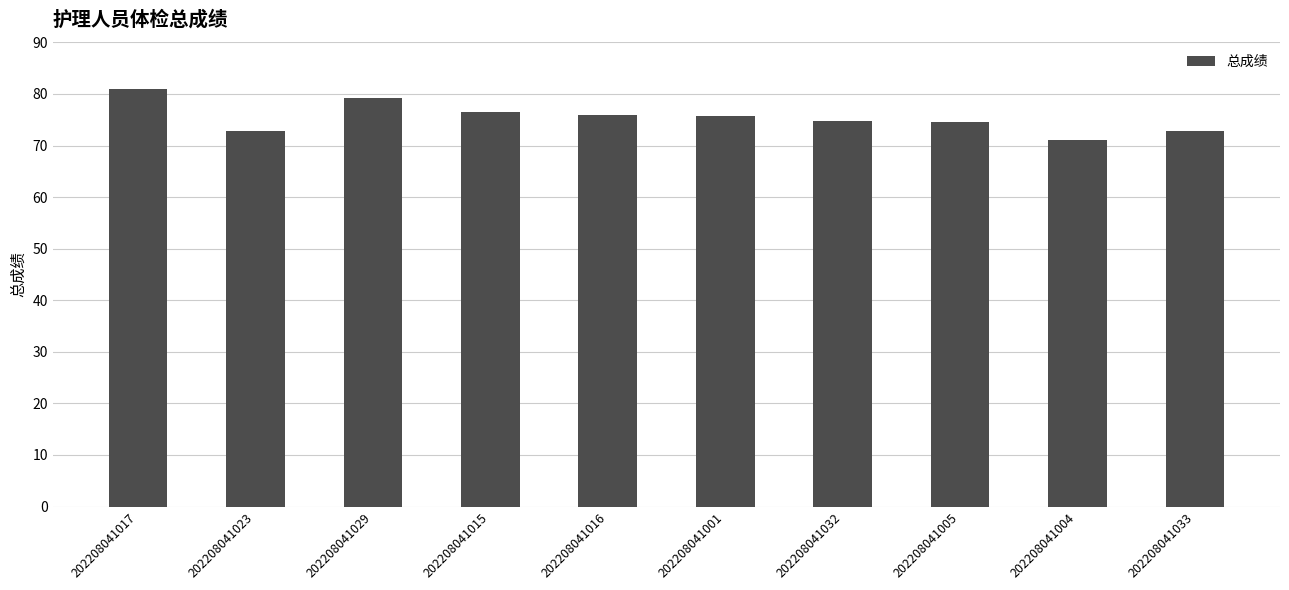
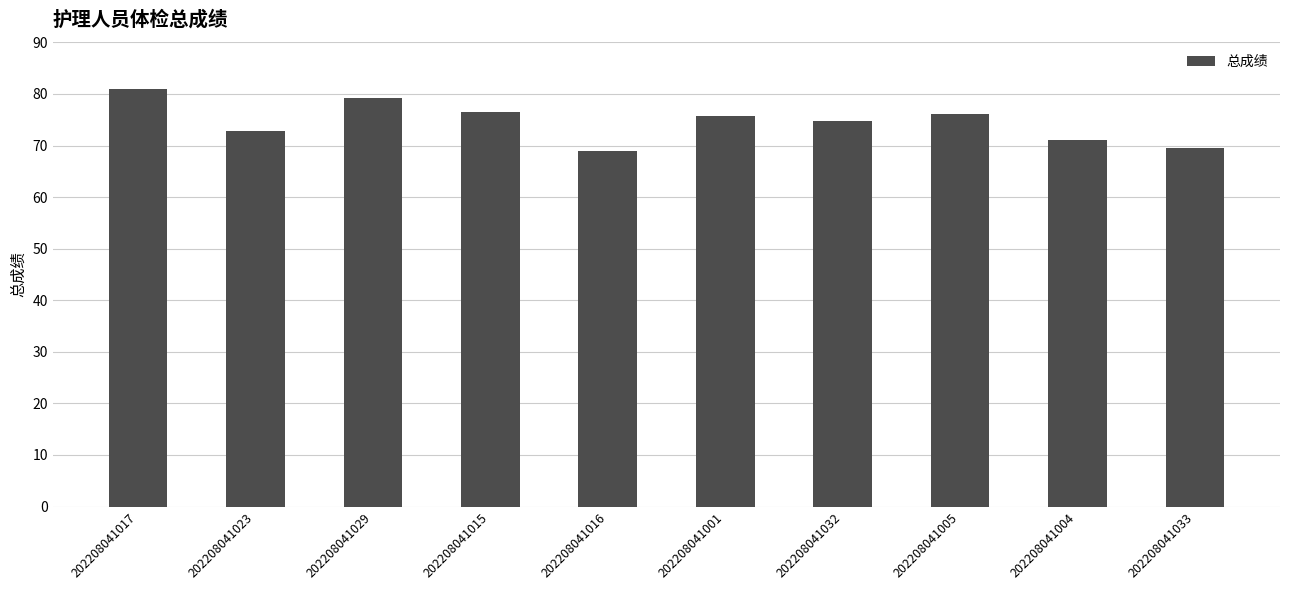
202208041016: 76 -> 69
202208041005: 75 -> 76
202208041033: 73 -> 70
